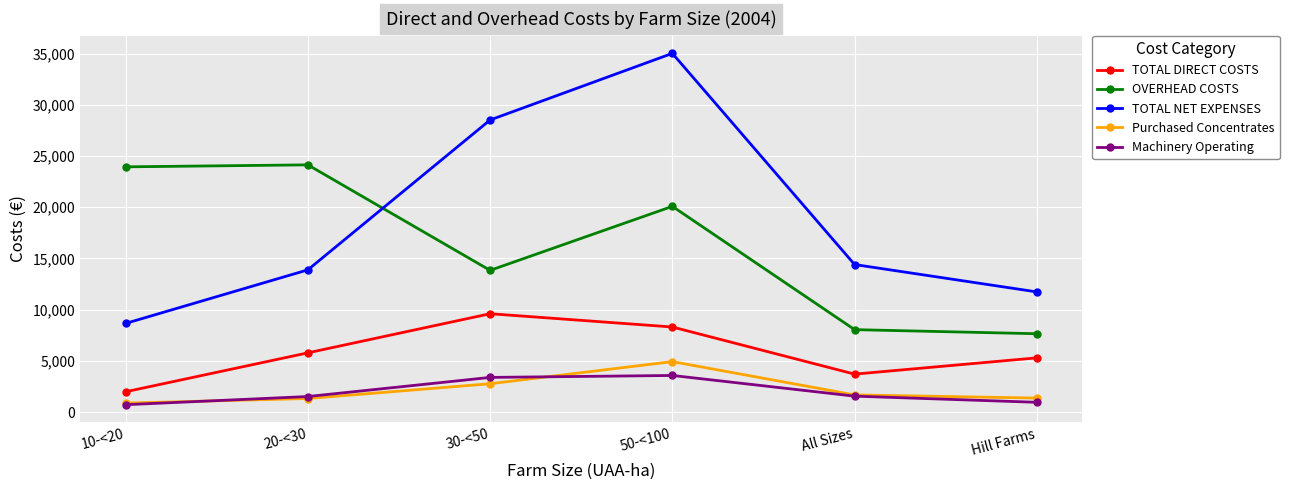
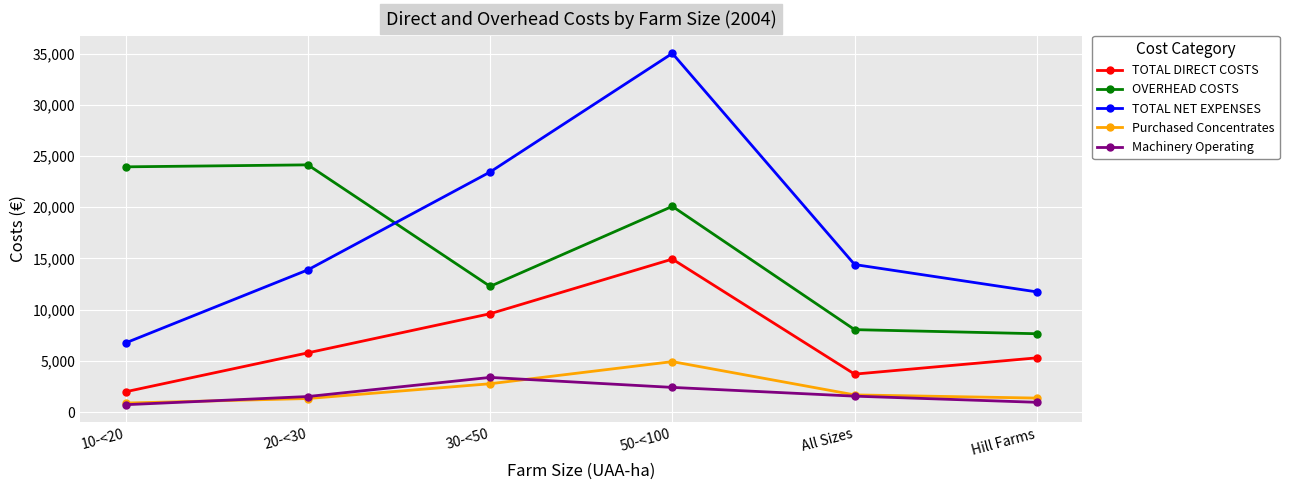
TOTAL NET EXPENSES, 10-<20: 8,700 -> 6,800
OVERHEAD COSTS, 30-<50: 13,800 -> 12,300
TOTAL NET EXPENSES, 30-<50: 28,500 -> 23,400
TOTAL DIRECT COSTS, 50-<100: 8,300 -> 14,900
Machinery Operating, 50-<100: 3,600 -> 2,400
